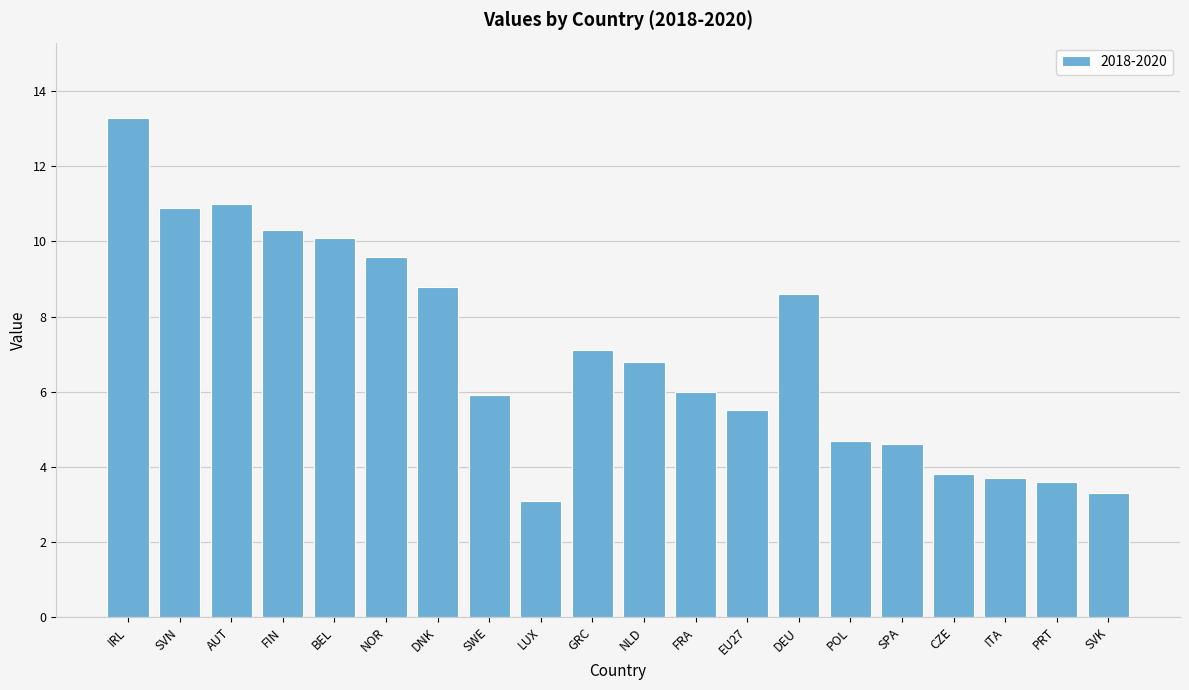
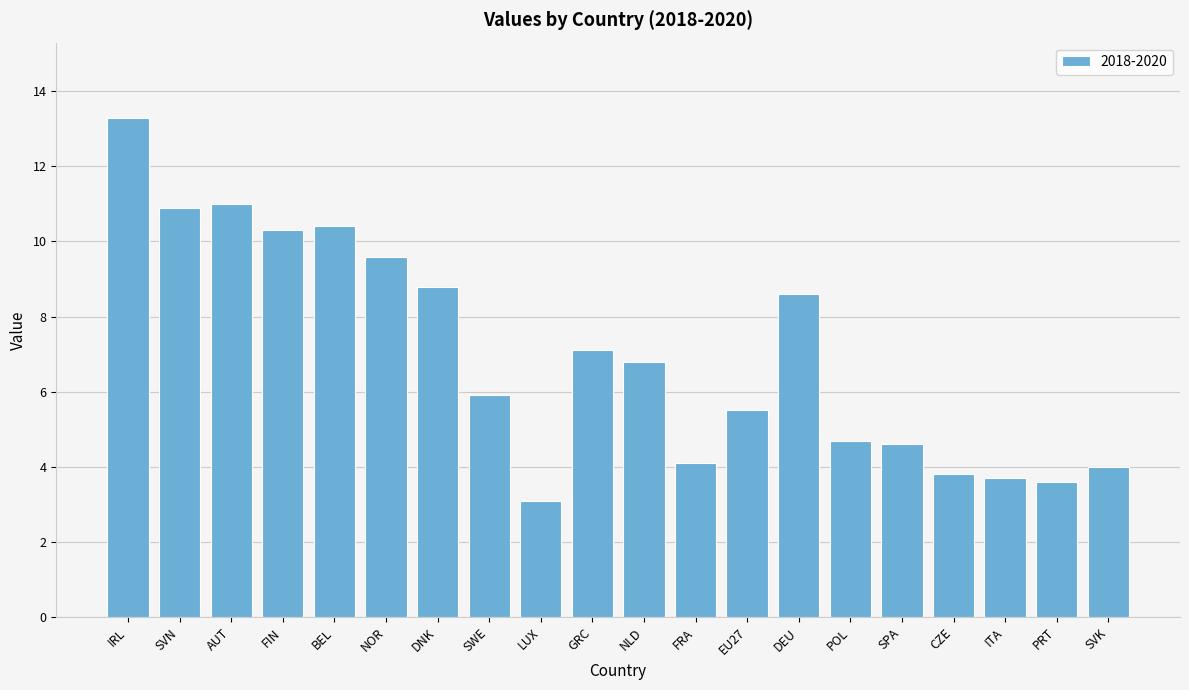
BEL: 10.1 -> 10.4
FRA: 6.0 -> 4.1
SVK: 3.3 -> 4.0
